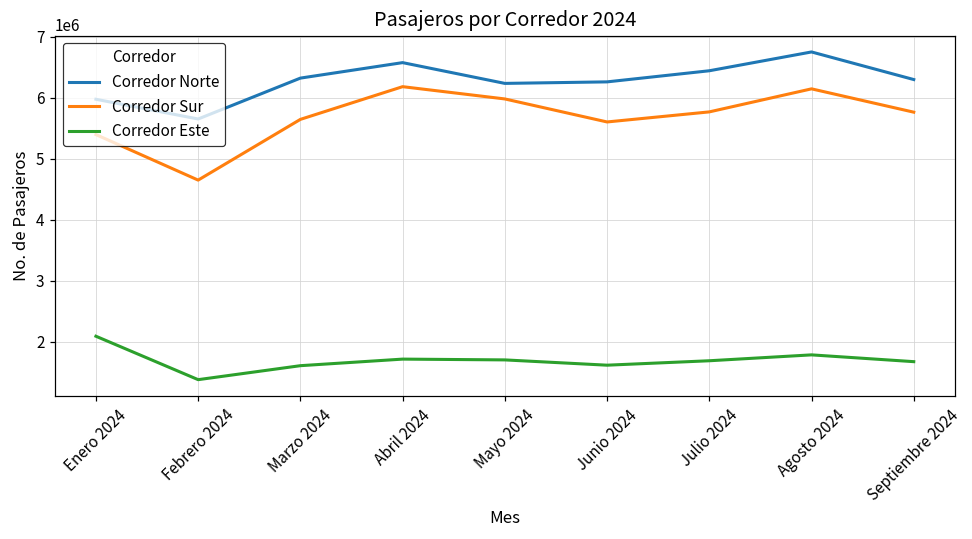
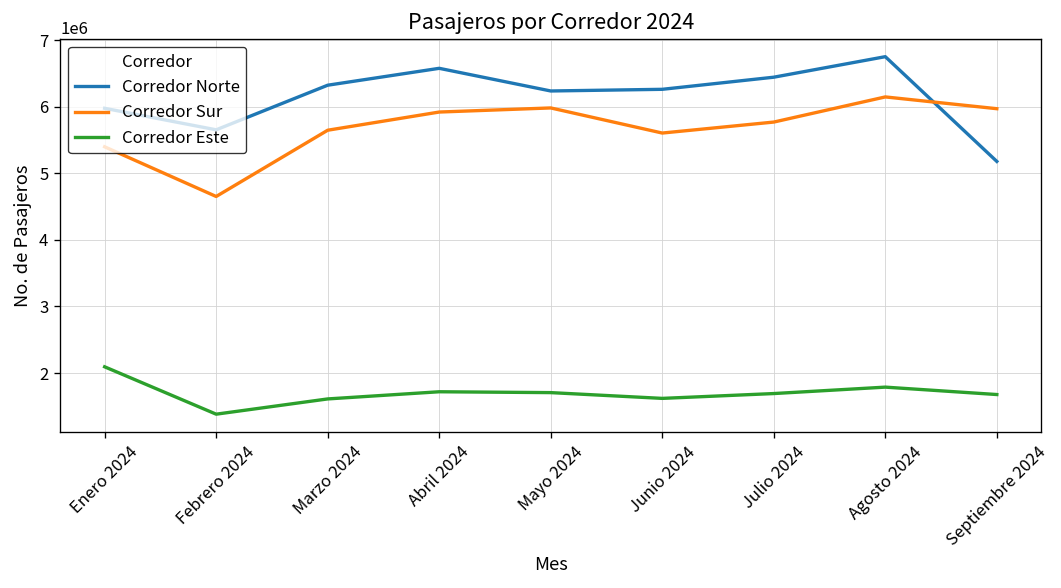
Corredor Sur, Abril 2024: 6200000 -> 5900000
Corredor Norte, Septiembre 2024: 6300000 -> 5200000
Corredor Sur, Septiembre 2024: 5800000 -> 6000000
